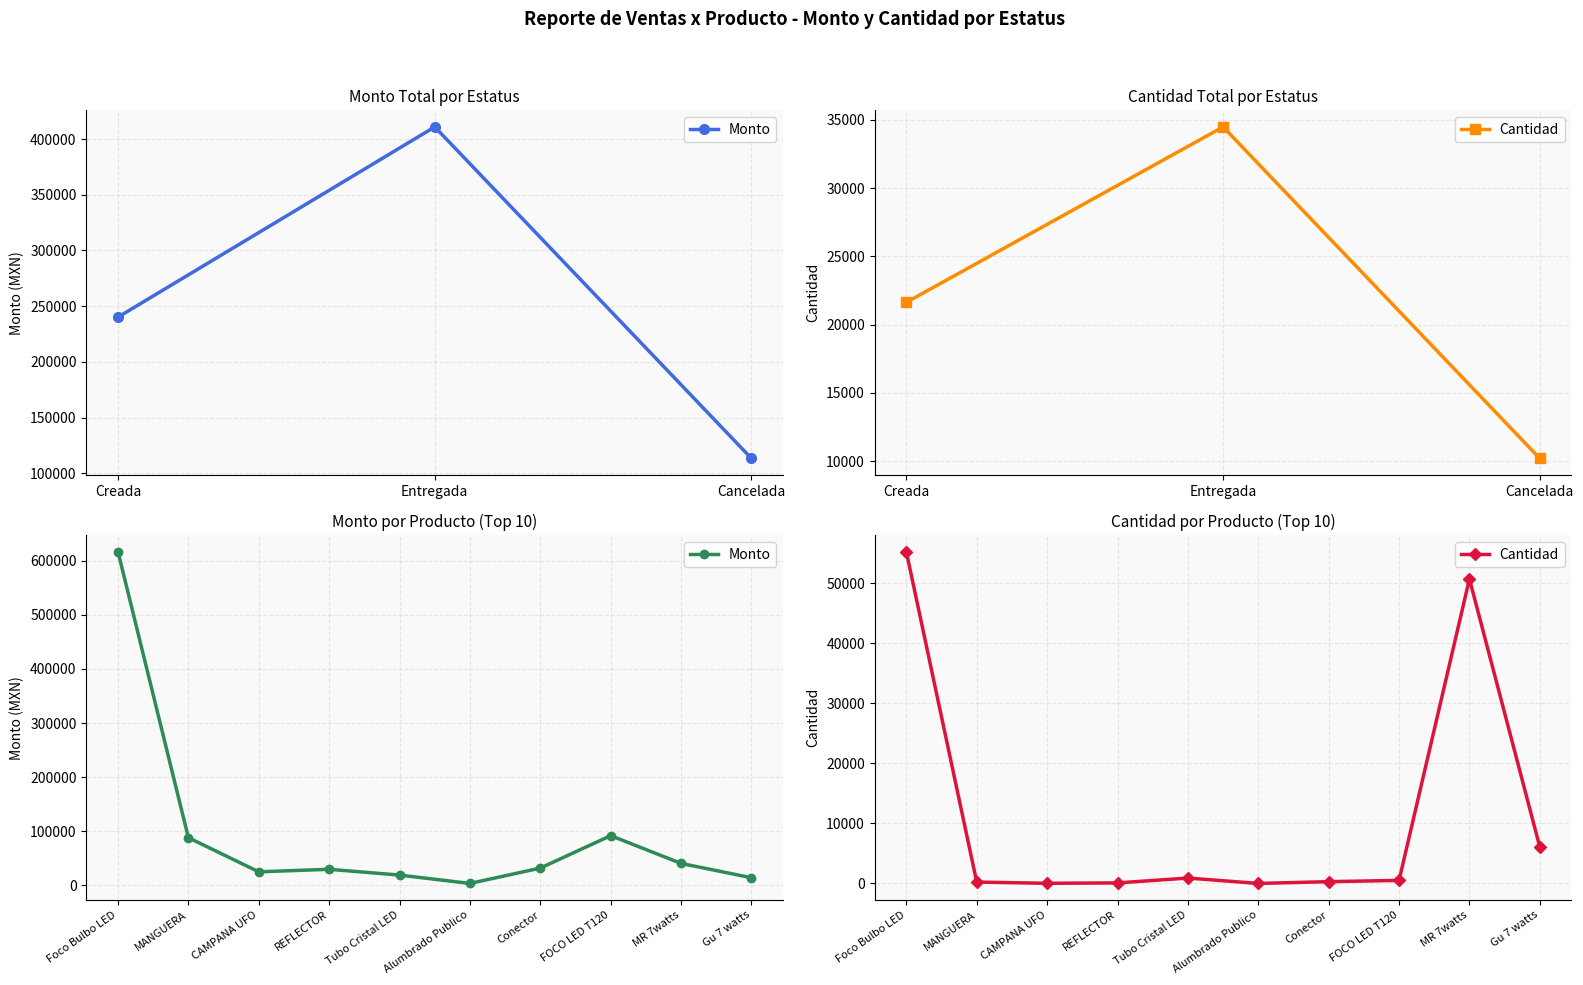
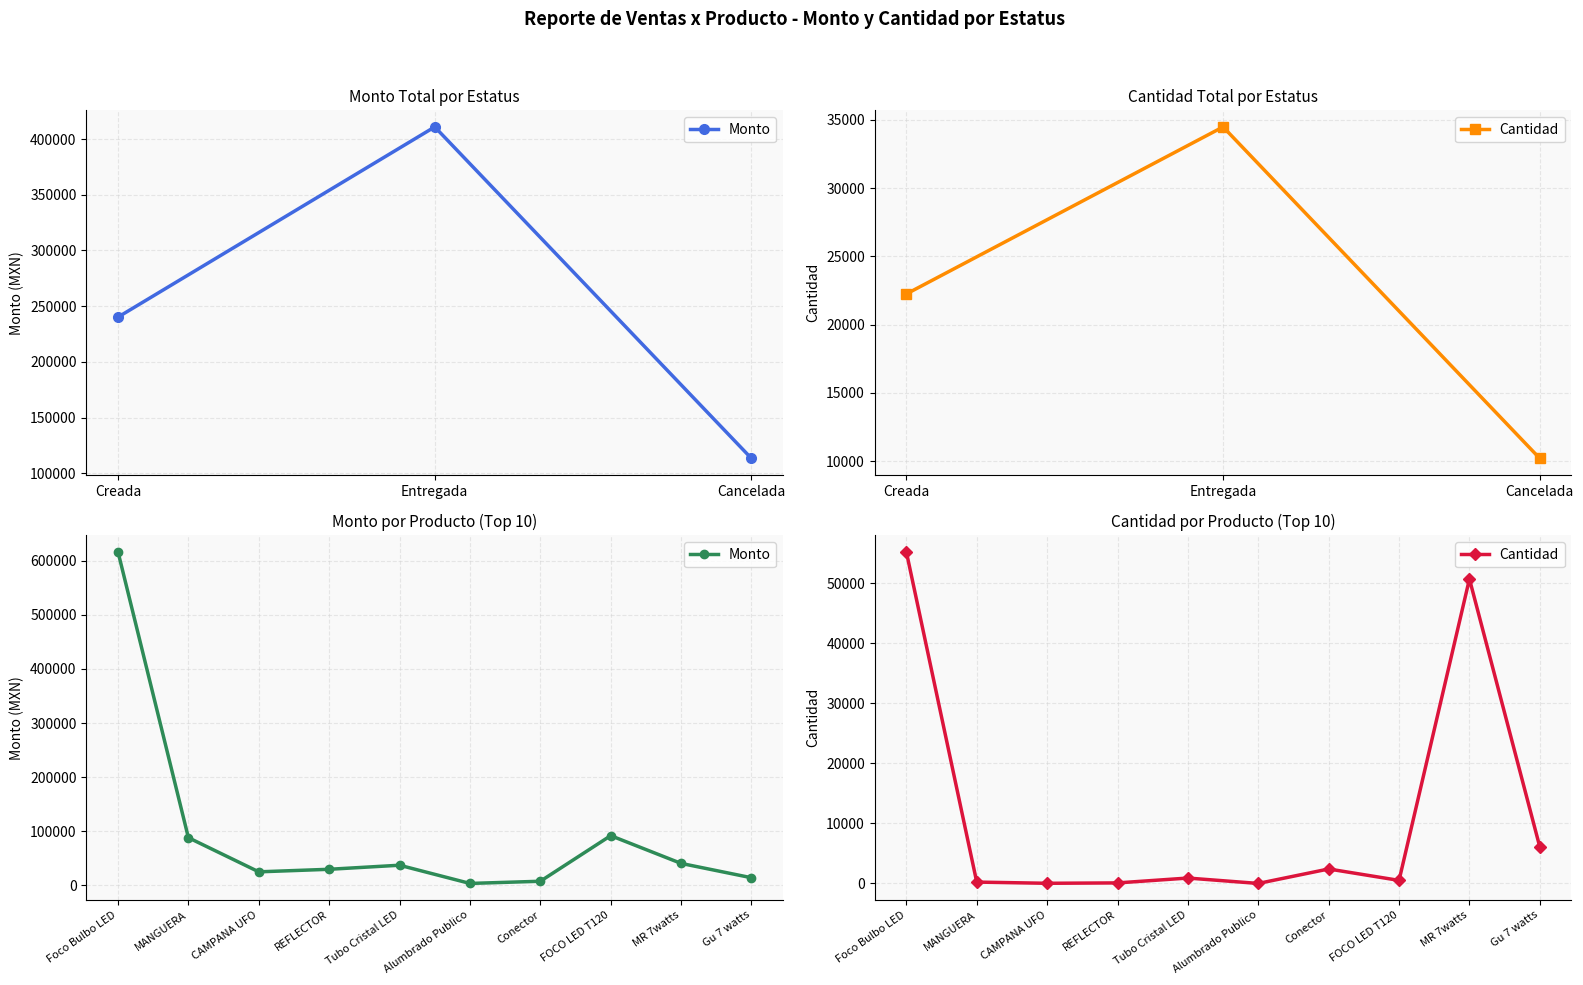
Cantidad Total por Estatus, Creada: 21600 -> 22200
Monto por Producto (Top 10), Tubo Cristal LED: 20000 -> 40000
Monto por Producto (Top 10), Conector: 30000 -> 10000
Cantidad por Producto (Top 10), Conector: 0 -> 2000
